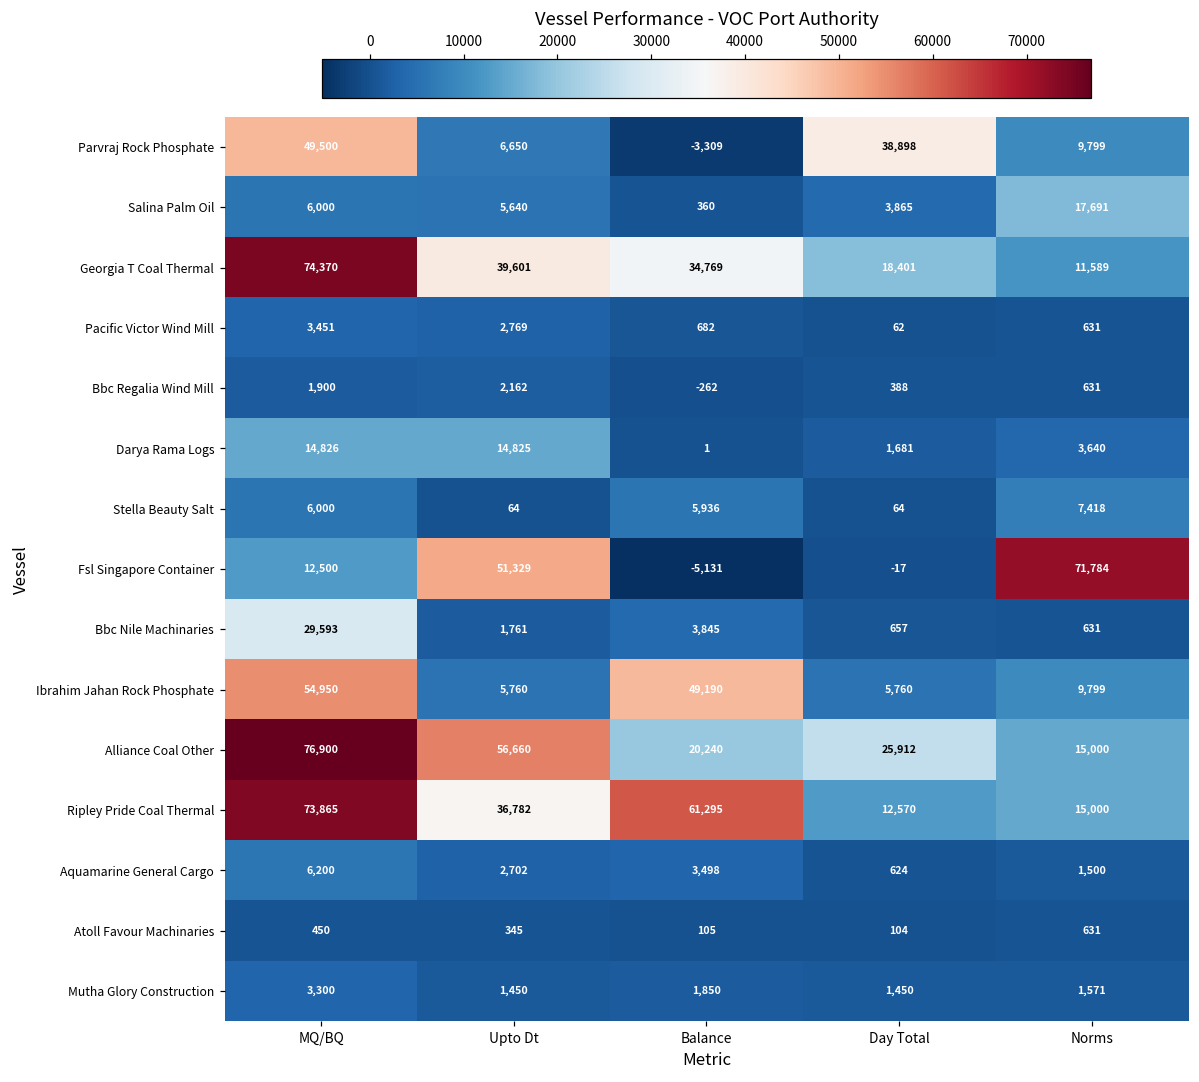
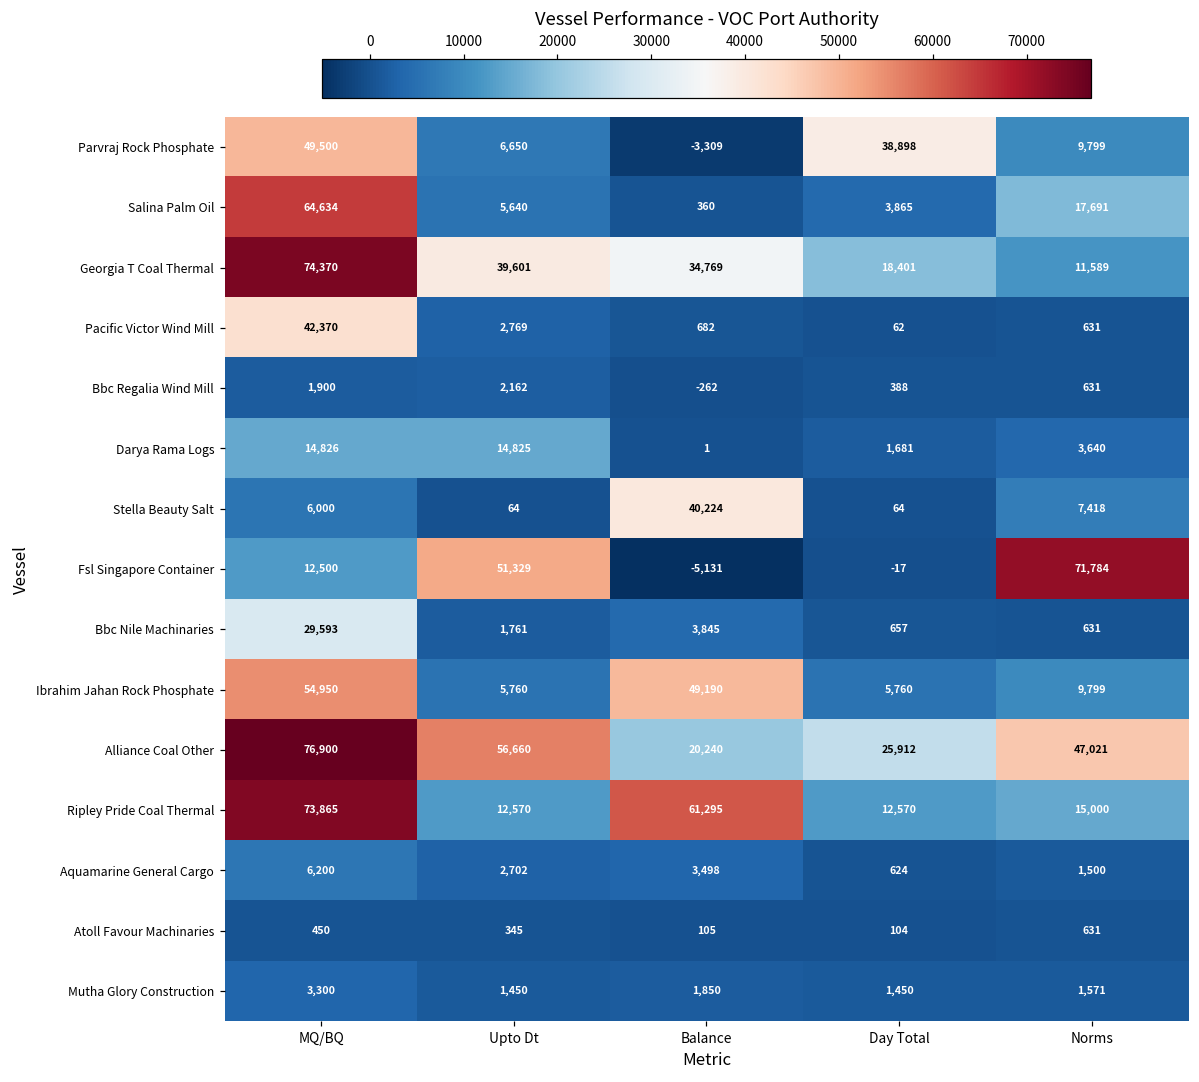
Salina Palm Oil, MQ/BQ: 6,000 -> 64,634
Pacific Victor Wind Mill, MQ/BQ: 3,451 -> 42,370
Stella Beauty Salt, Balance: 5,936 -> 40,224
Alliance Coal Other, Norms: 15,000 -> 47,021
Ripley Pride Coal Thermal, Upto Dt: 36,782 -> 12,570
